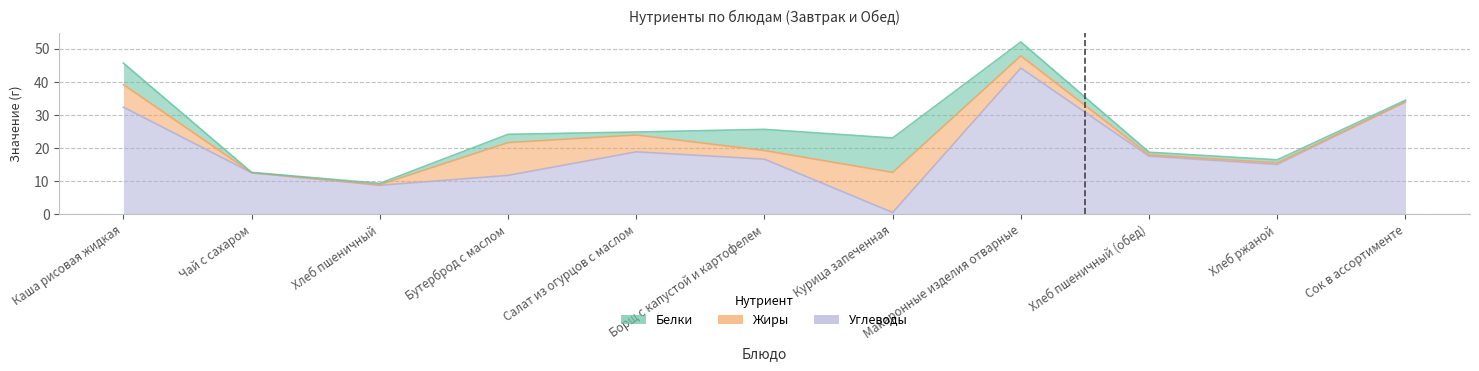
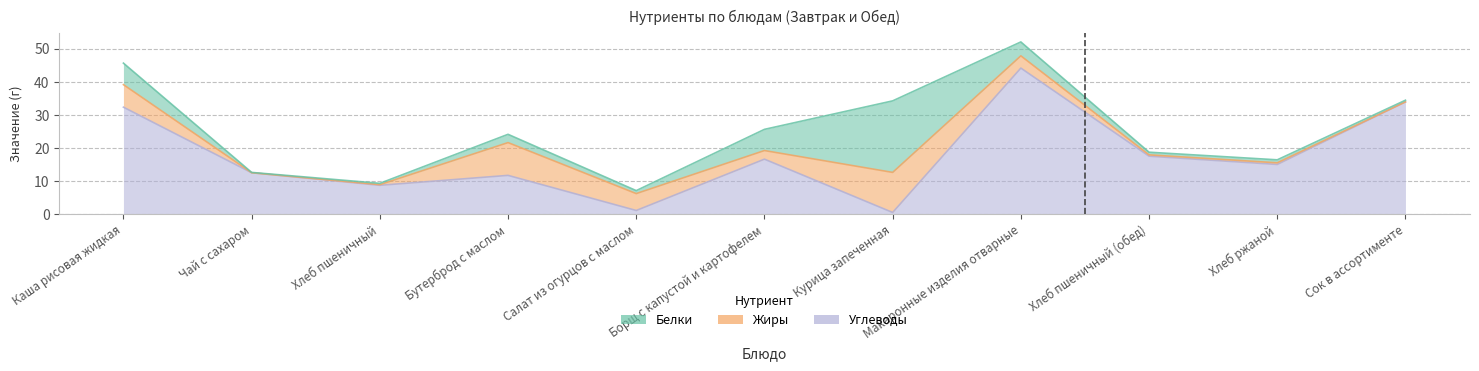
Углеводы, Салат из огурцов с маслом: 19 -> 1
Белки, Курица запеченная: 10 -> 22
